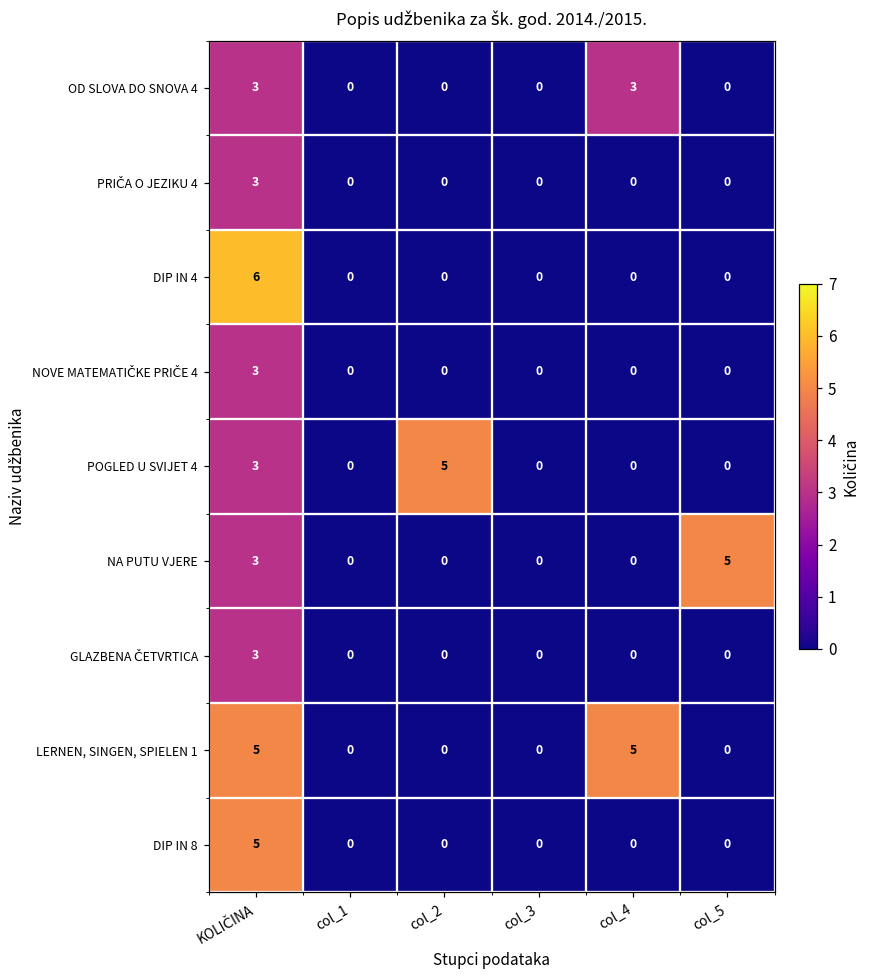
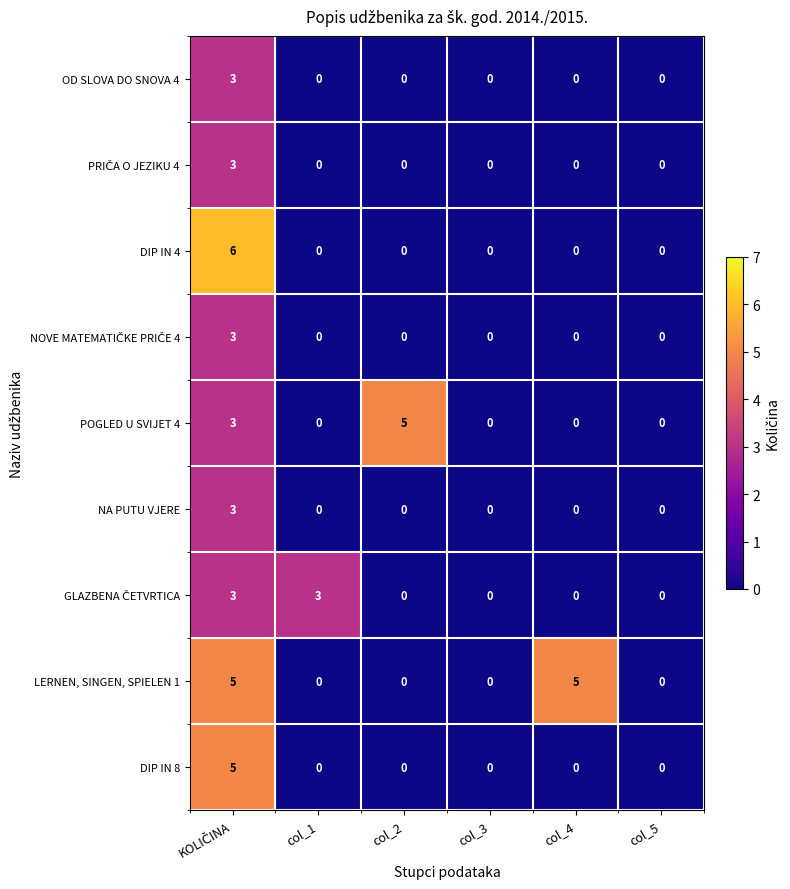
OD SLOVA DO SNOVA 4, col_4: 3 -> 0
NA PUTU VJERE, col_5: 5 -> 0
GLAZBENA ČETVRTICA, col_1: 0 -> 3
